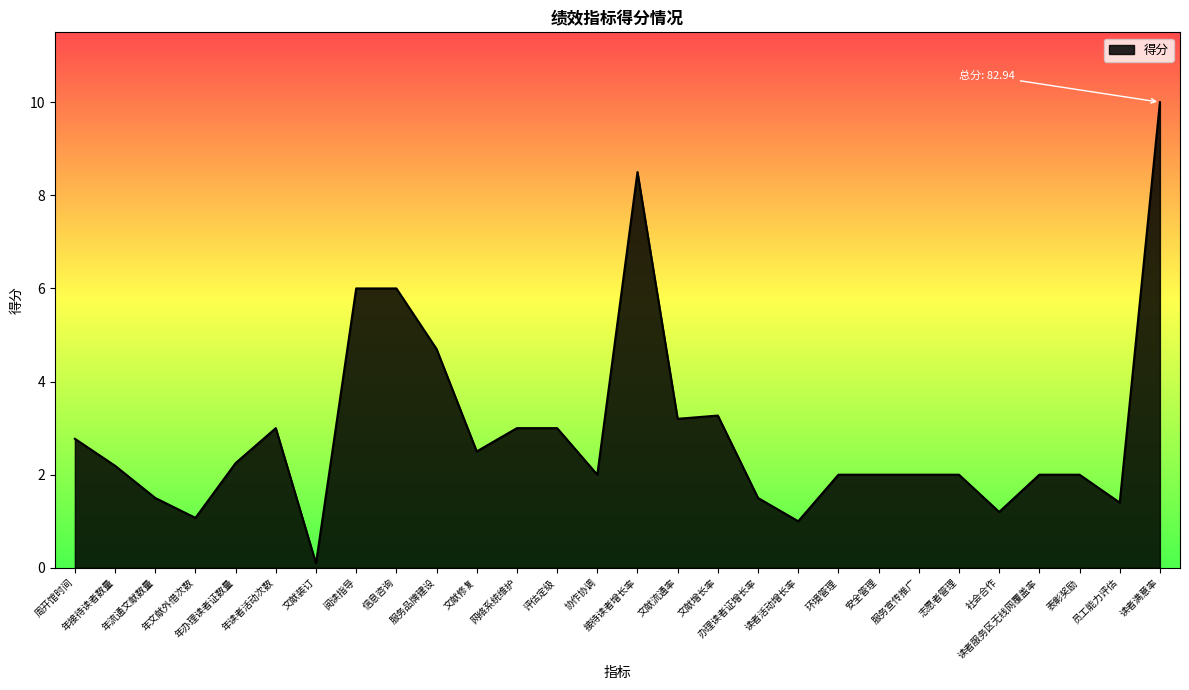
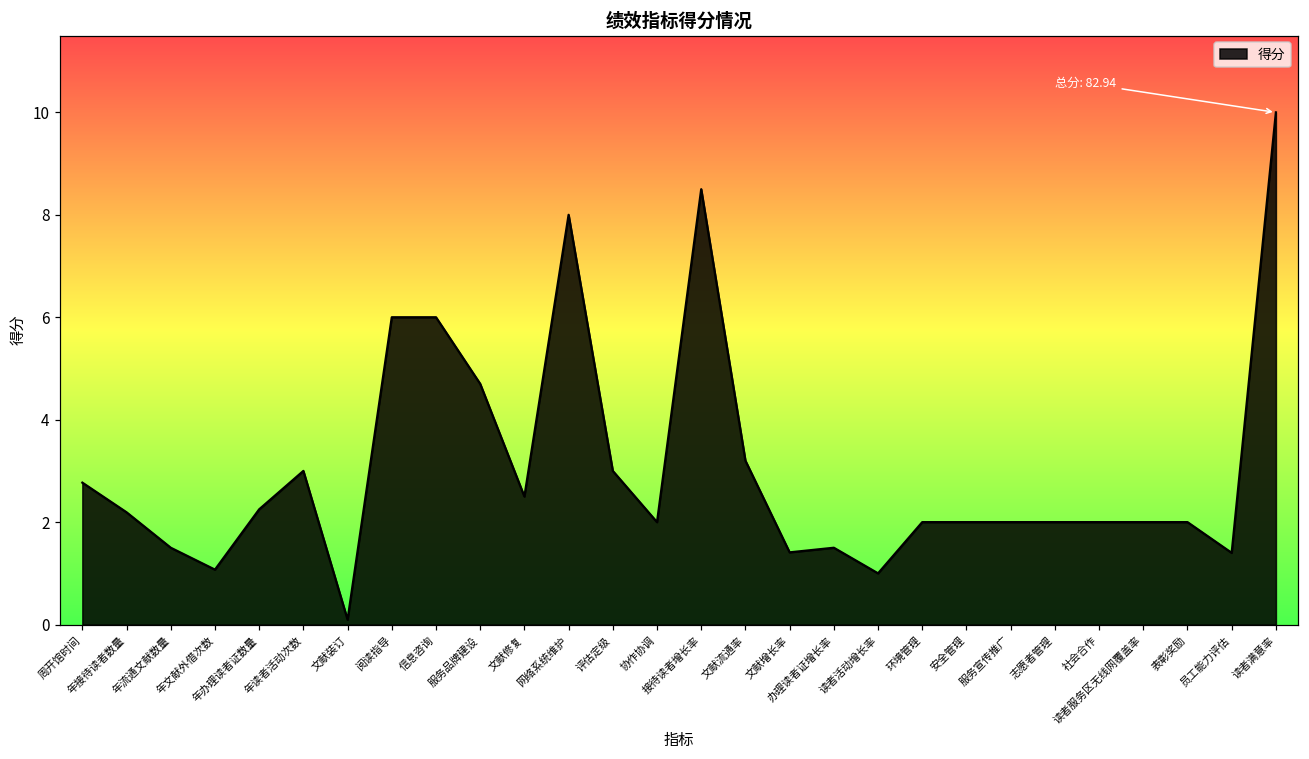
网络系统维护: 3 -> 8
文献增长率: 3.3 -> 1.4
社会合作: 1.2 -> 2.0
